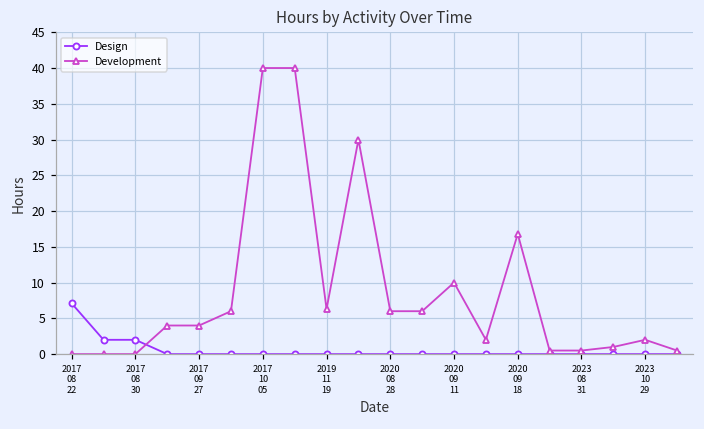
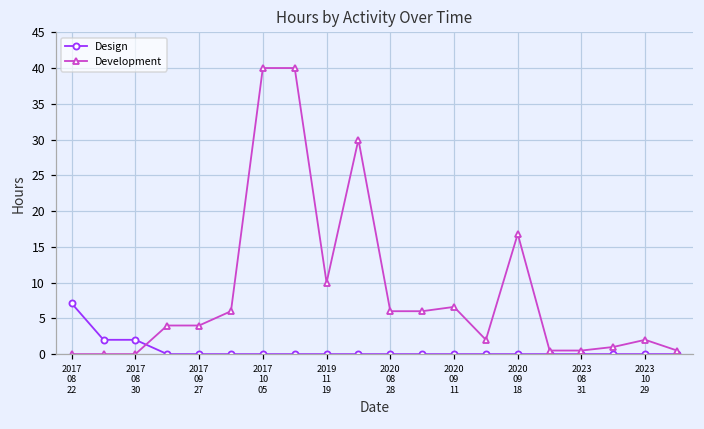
Development, 2019 11 19: 6 -> 10
Development, 2020 09 11: 10 -> 7
